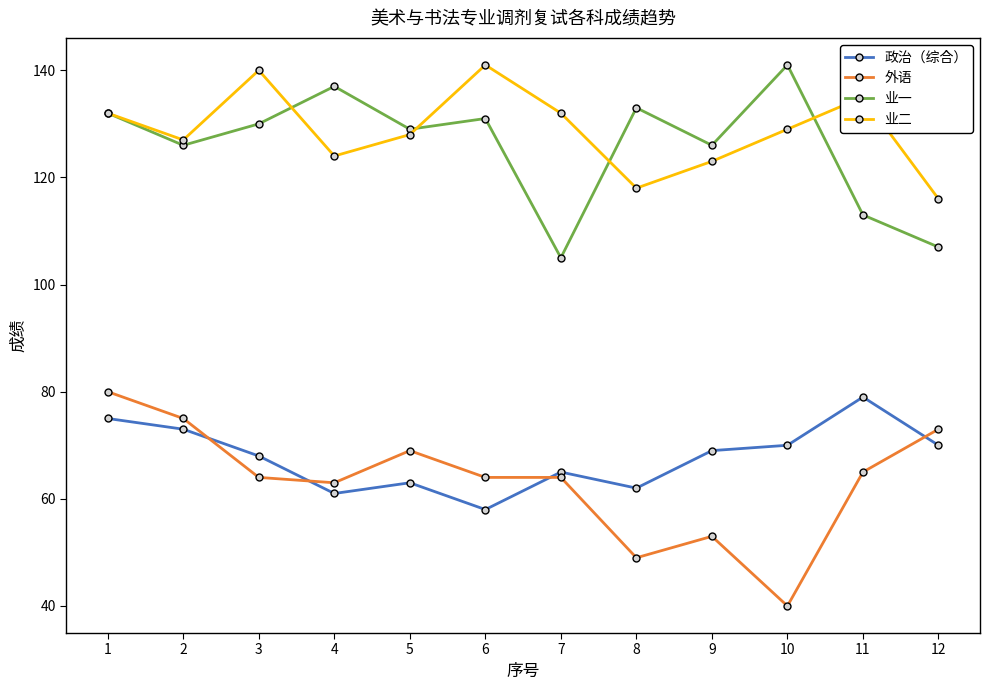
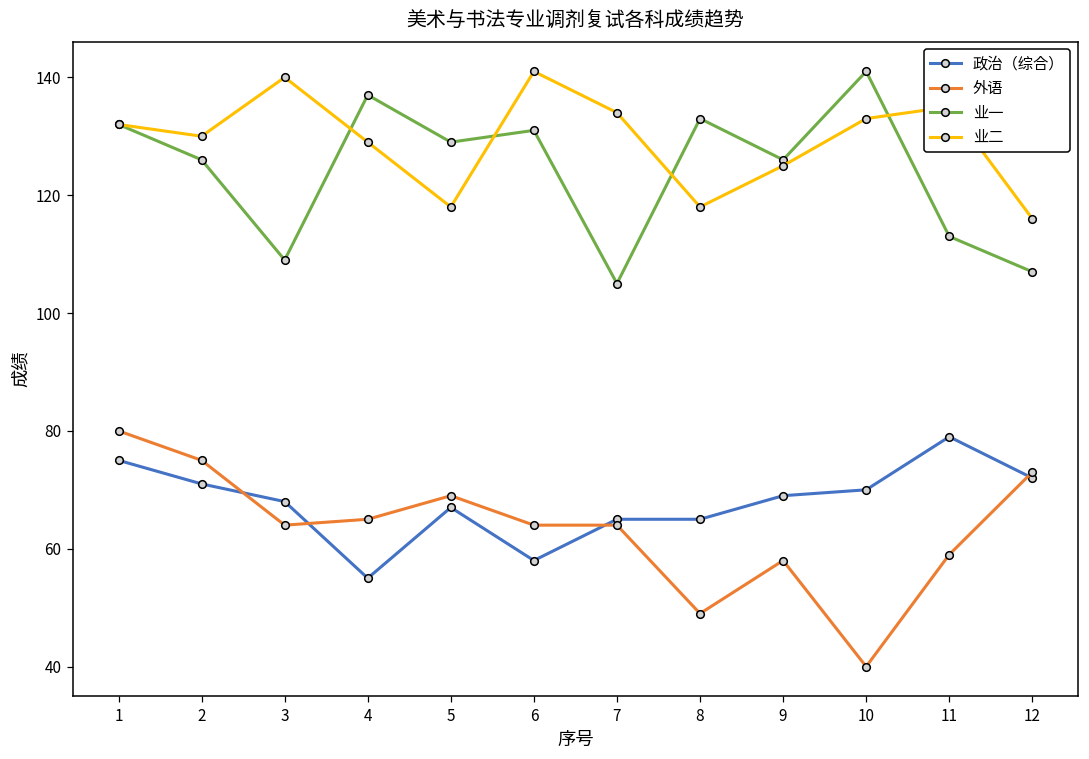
政治（综合）, 2: 73 -> 71
业二, 2: 127 -> 130
业一, 3: 130 -> 109
政治（综合）, 4: 61 -> 55
外语, 4: 63 -> 65
业二, 4: 124 -> 129
政治（综合）, 5: 63 -> 67
业二, 5: 128 -> 118
业二, 7: 132 -> 134
政治（综合）, 8: 62 -> 65
外语, 9: 53 -> 58
业二, 9: 123 -> 125
业二, 10: 129 -> 133
外语, 11: 65 -> 59
政治（综合）, 12: 70 -> 72
